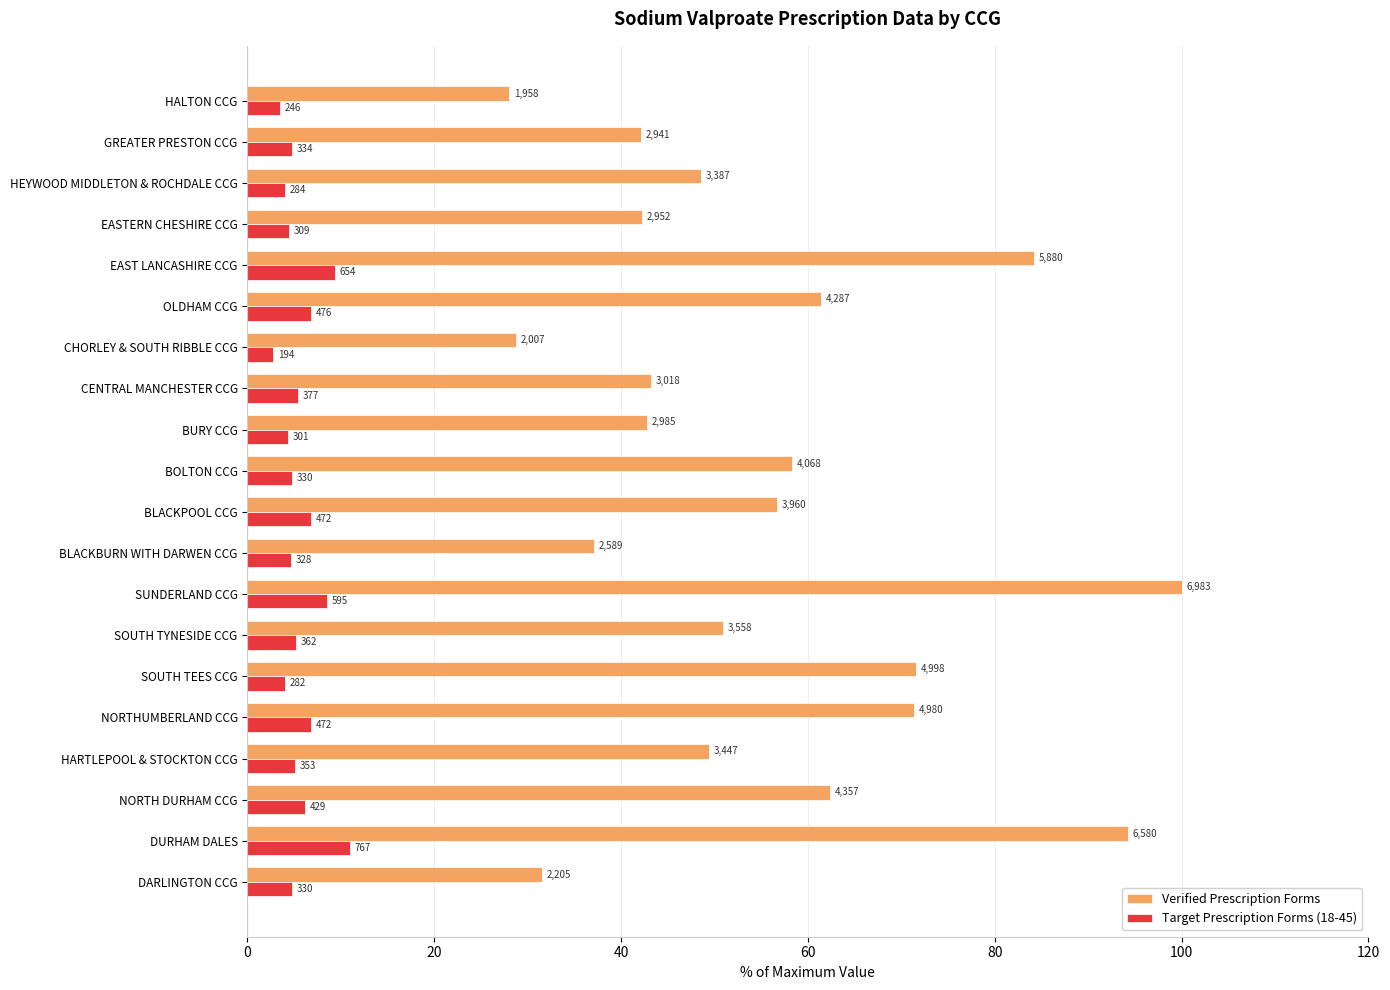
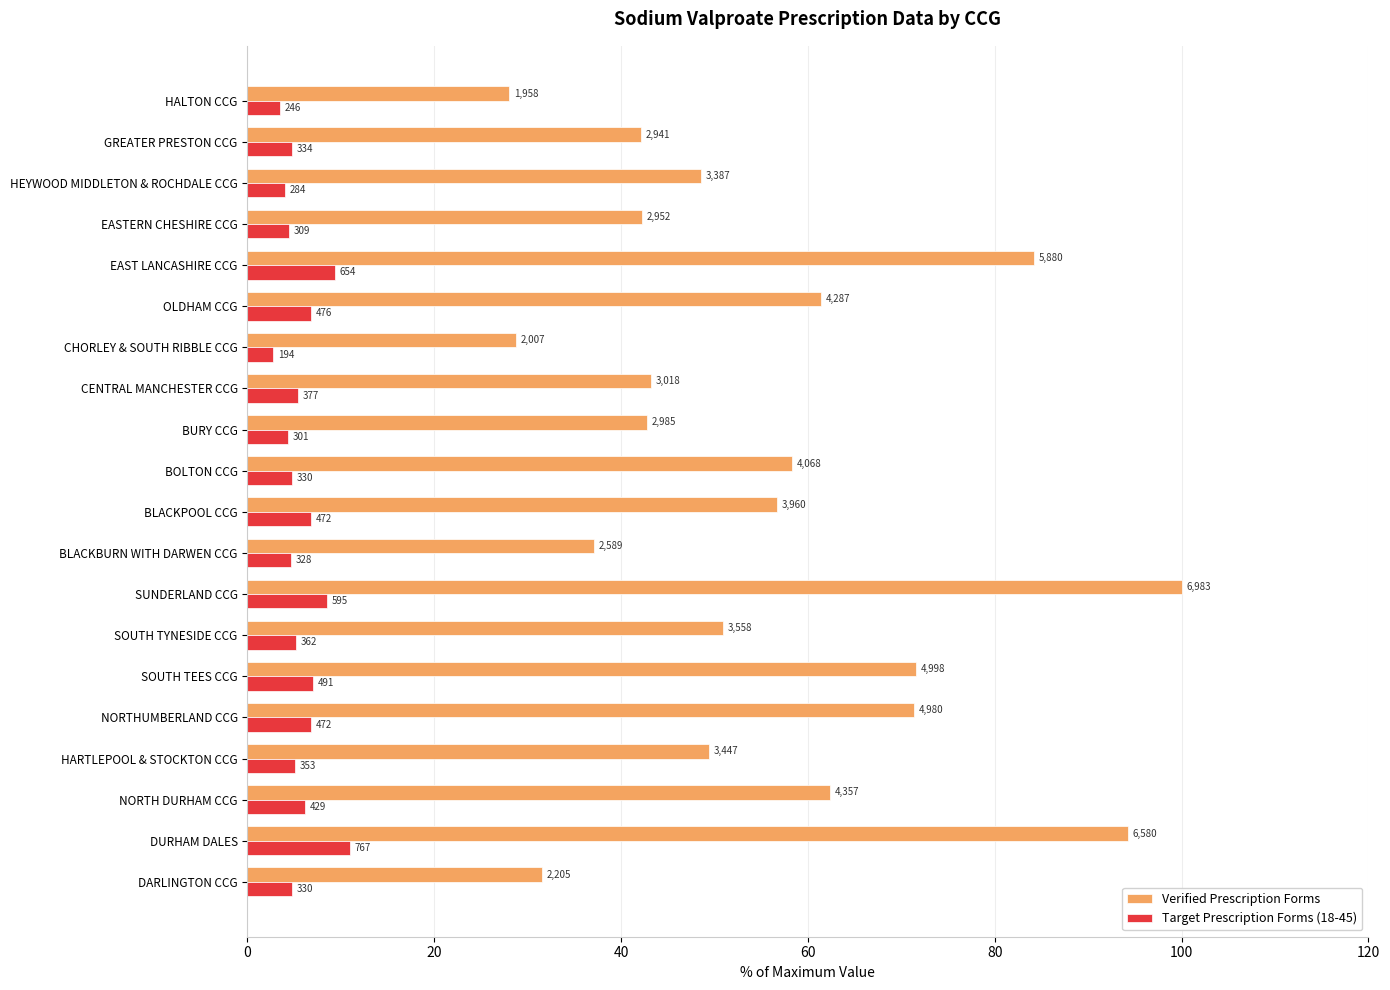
Target Prescription Forms (18-45), SOUTH TEES CCG: 282 -> 491
